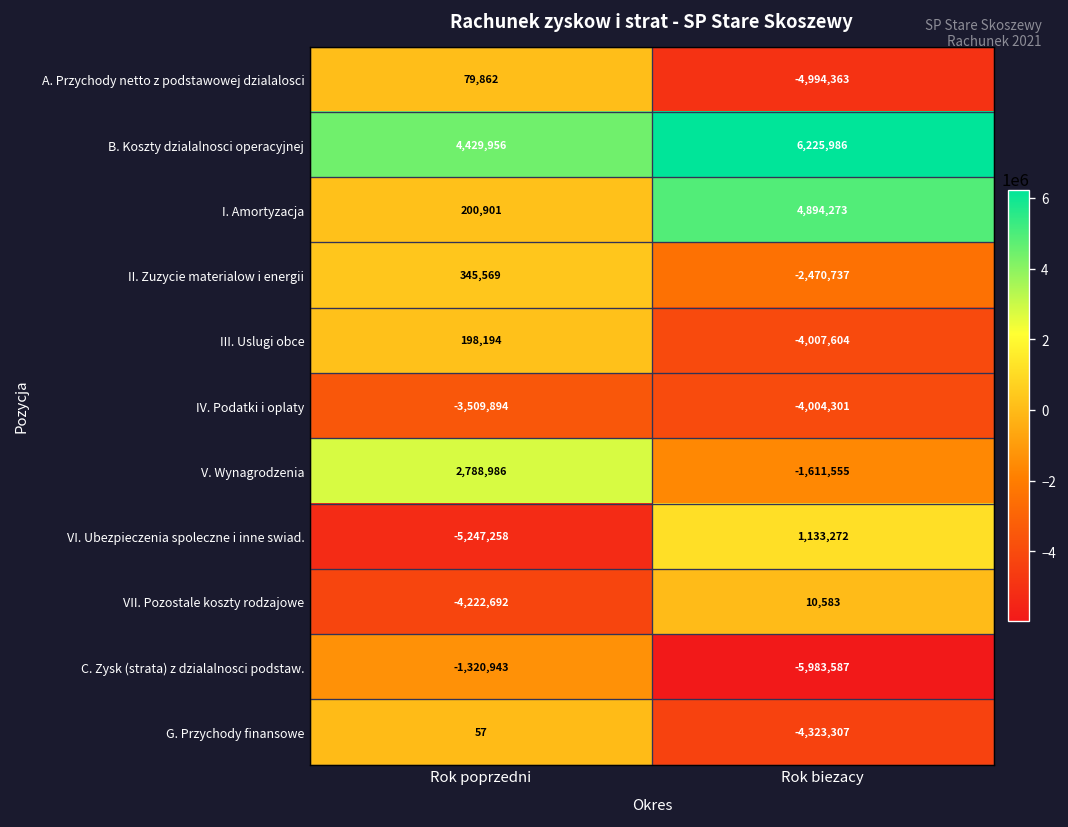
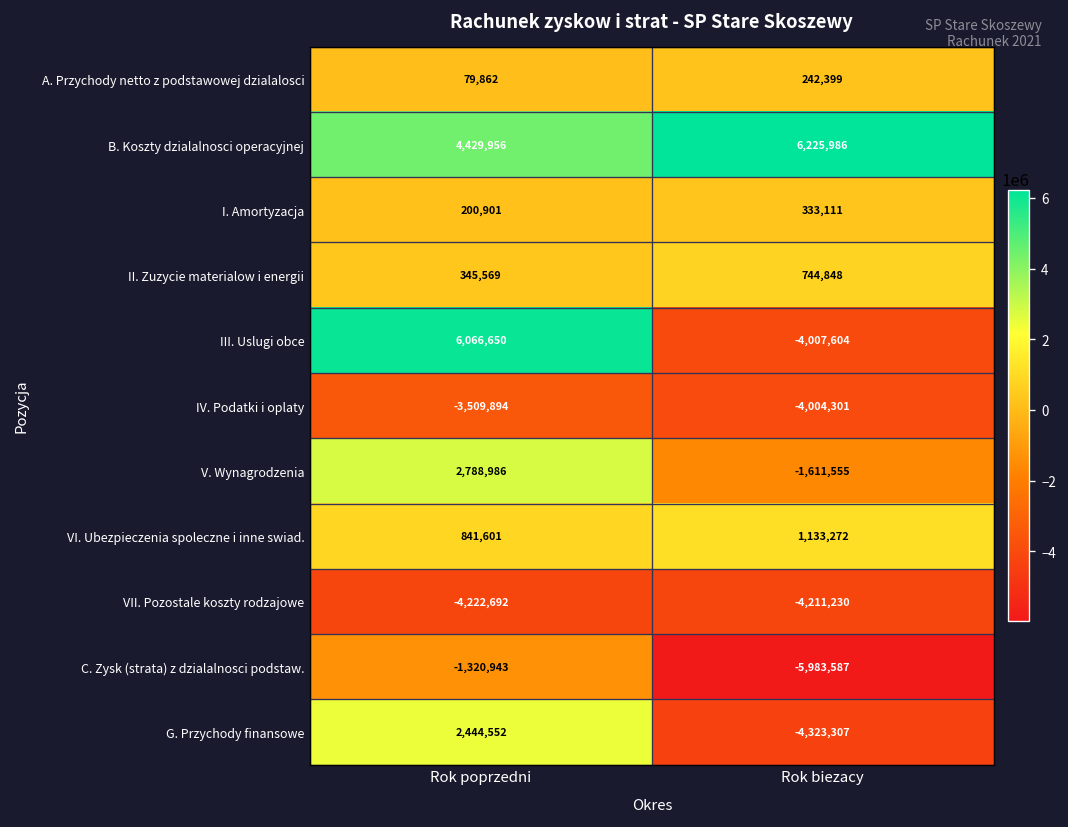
A. Przychody netto z podstawowej dzialalosci, Rok biezacy: -4,994,363 -> 242,399
I. Amortyzacja, Rok biezacy: 4,894,273 -> 333,111
II. Zuzycie materialow i energii, Rok biezacy: -2,470,737 -> 744,848
III. Uslugi obce, Rok poprzedni: 198,194 -> 6,066,650
VI. Ubezpieczenia spoleczne i inne swiad., Rok poprzedni: -5,247,258 -> 841,601
VII. Pozostale koszty rodzajowe, Rok biezacy: 10,583 -> -4,211,230
G. Przychody finansowe, Rok poprzedni: 57 -> 2,444,552
